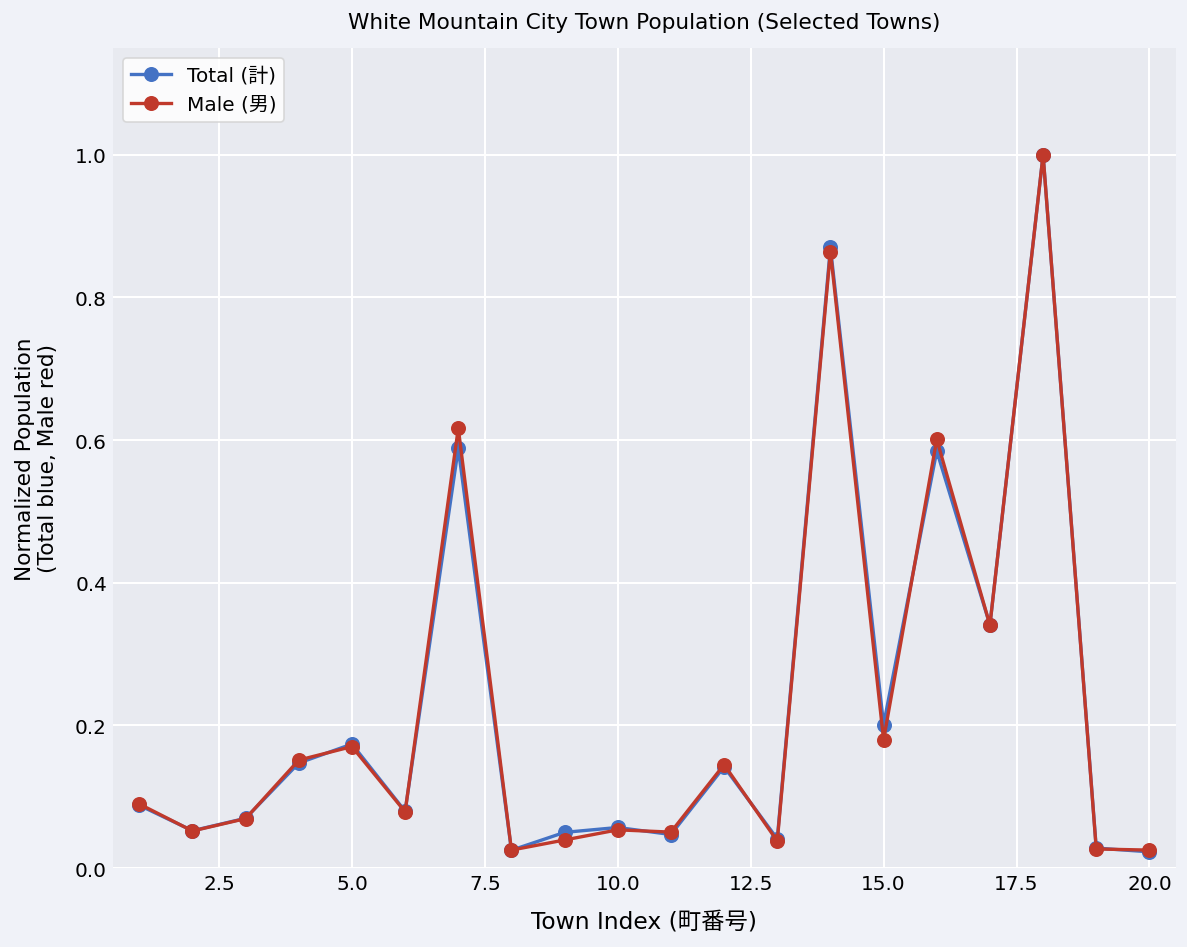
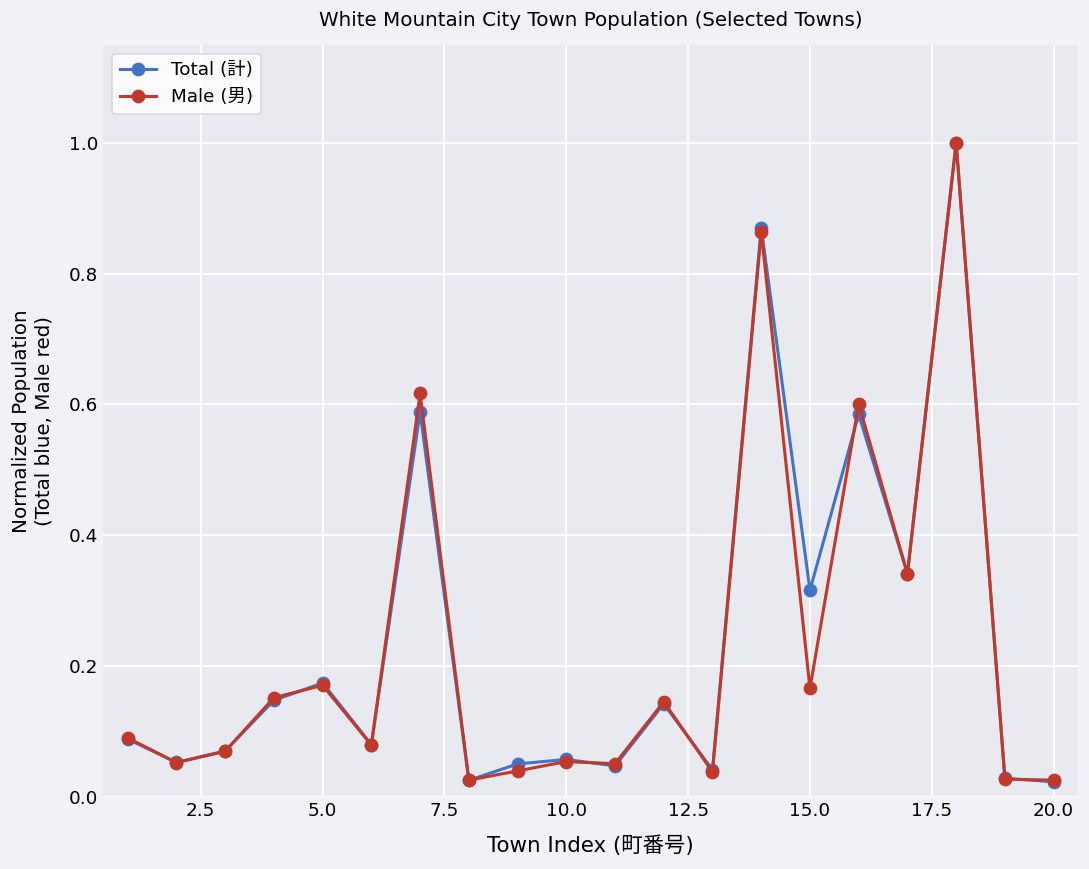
Total (計), 15.0: 0.20 -> 0.32
Male (男), 15.0: 0.18 -> 0.17
